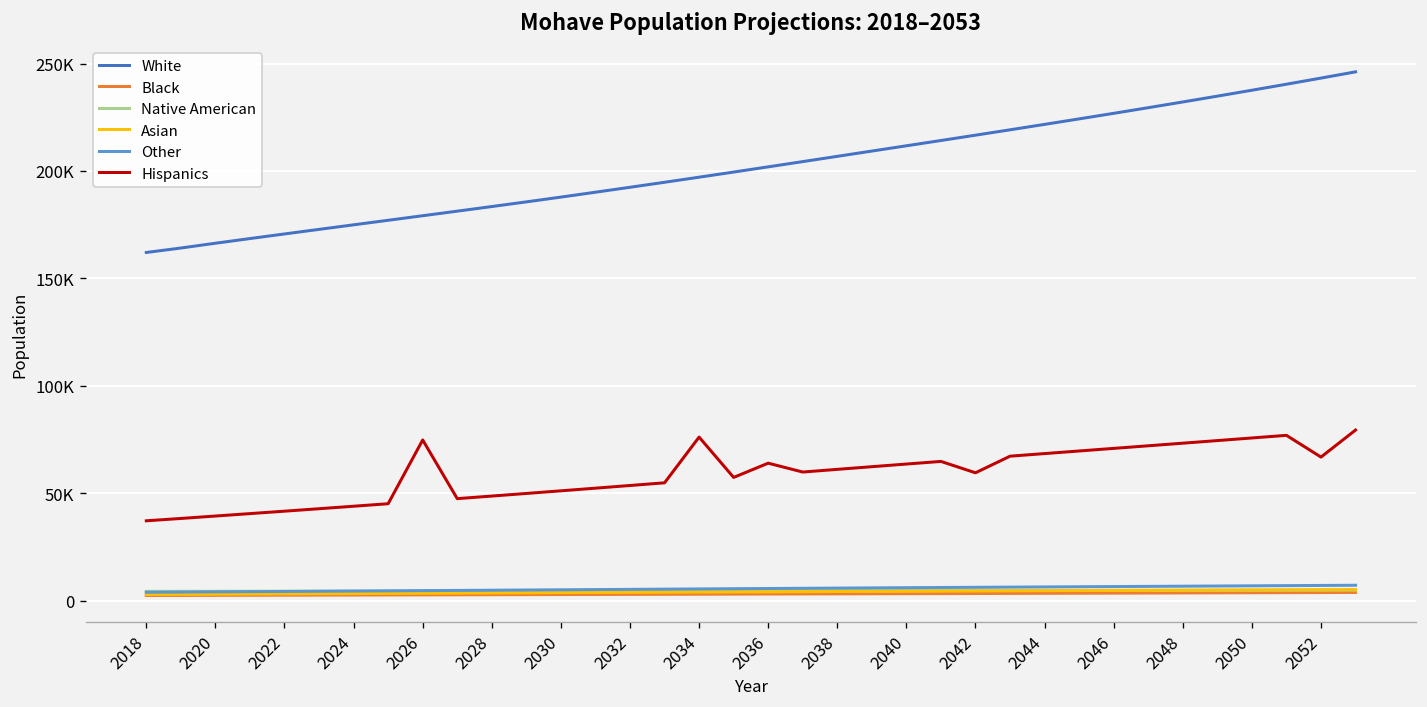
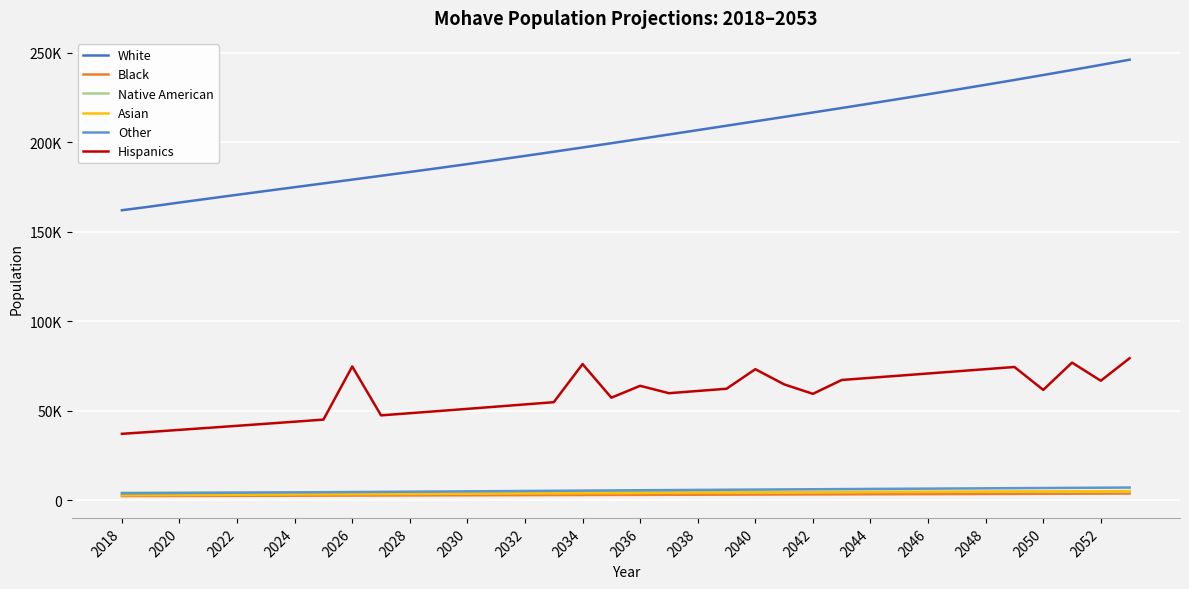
Hispanics, 2040: 64000 -> 73000
Hispanics, 2050: 76000 -> 62000
